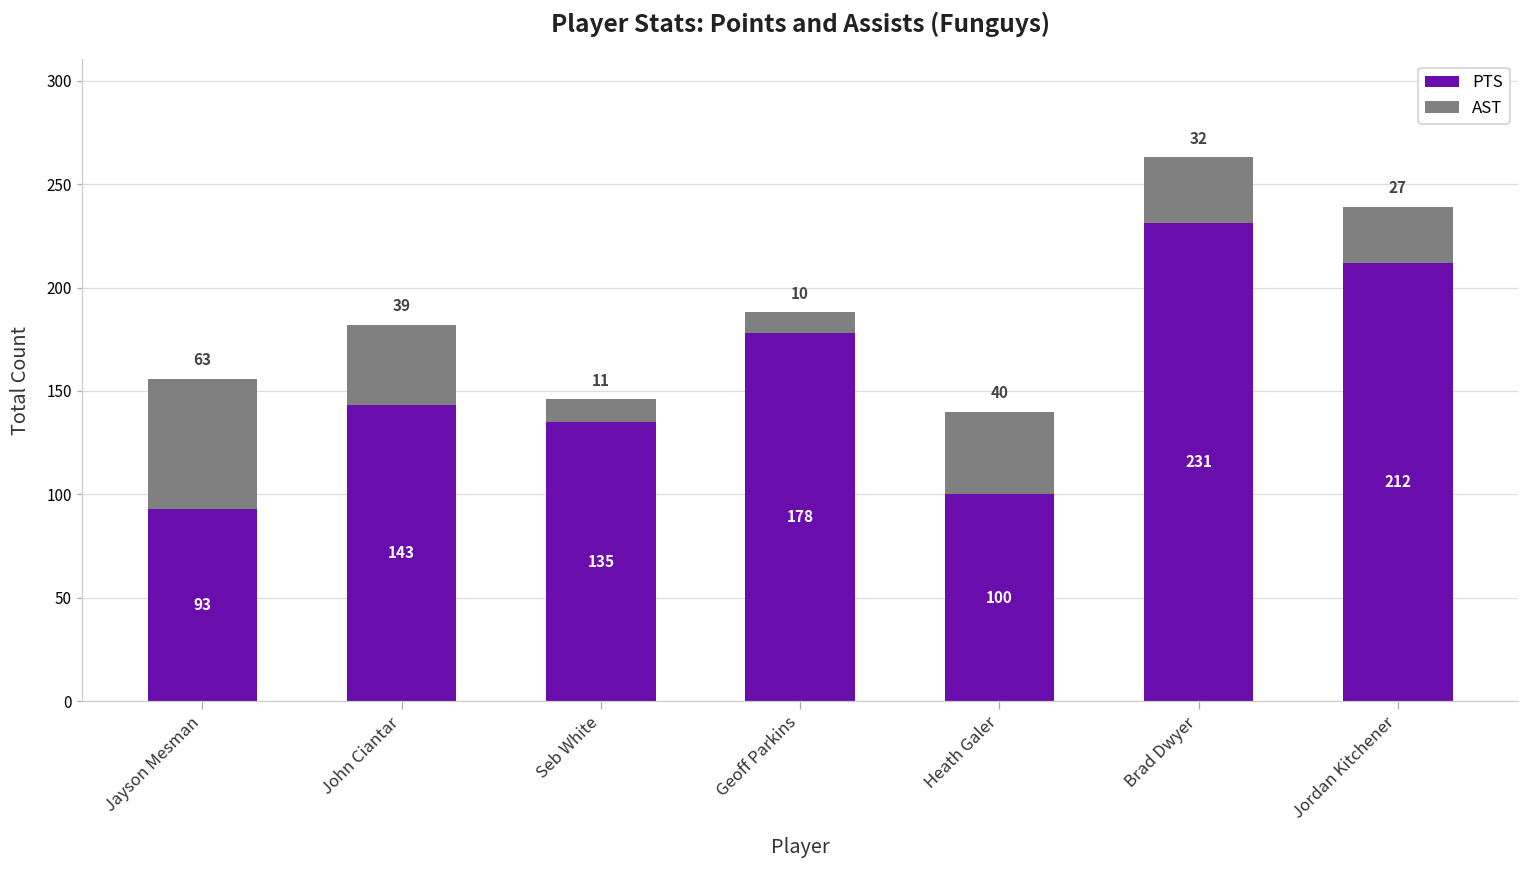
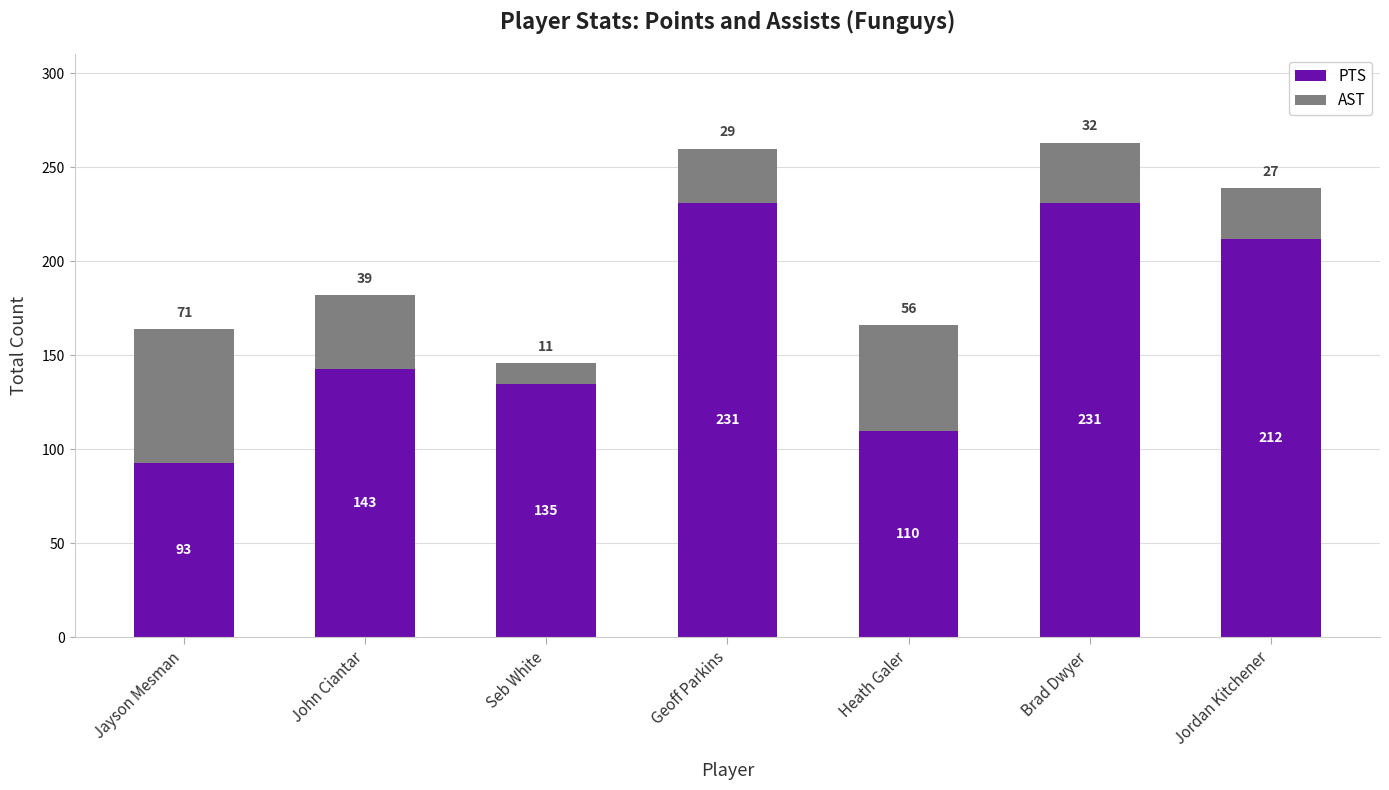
AST, Jayson Mesman: 63 -> 71
PTS, Geoff Parkins: 178 -> 231
AST, Geoff Parkins: 10 -> 29
PTS, Heath Galer: 100 -> 110
AST, Heath Galer: 40 -> 56
